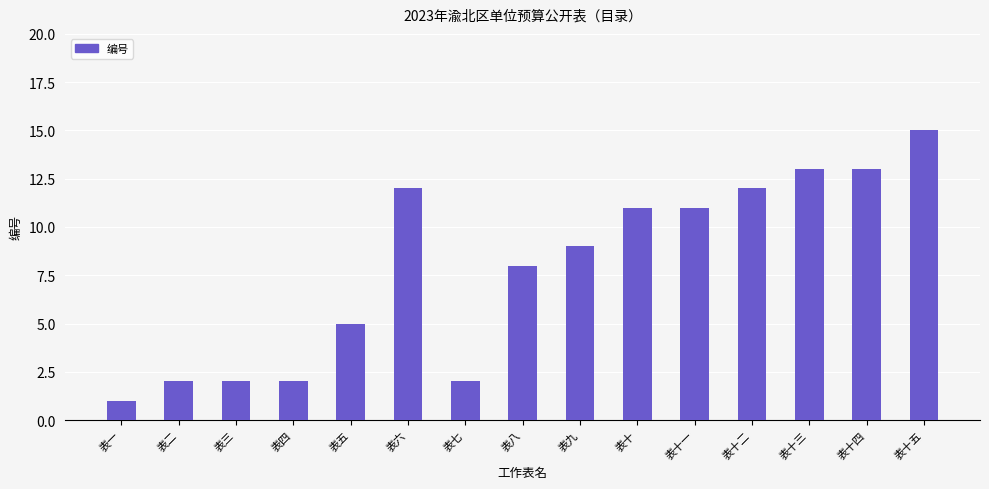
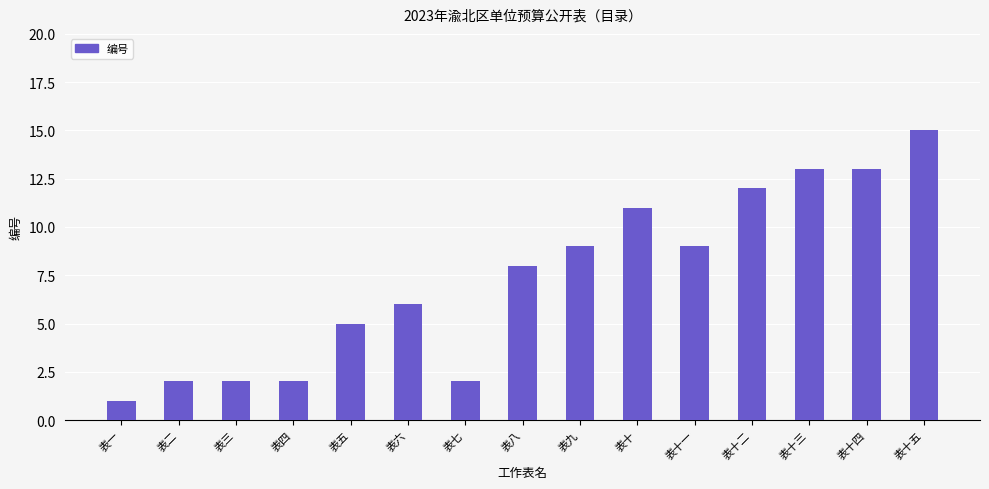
表六: 12 -> 6
表十一: 11 -> 9
